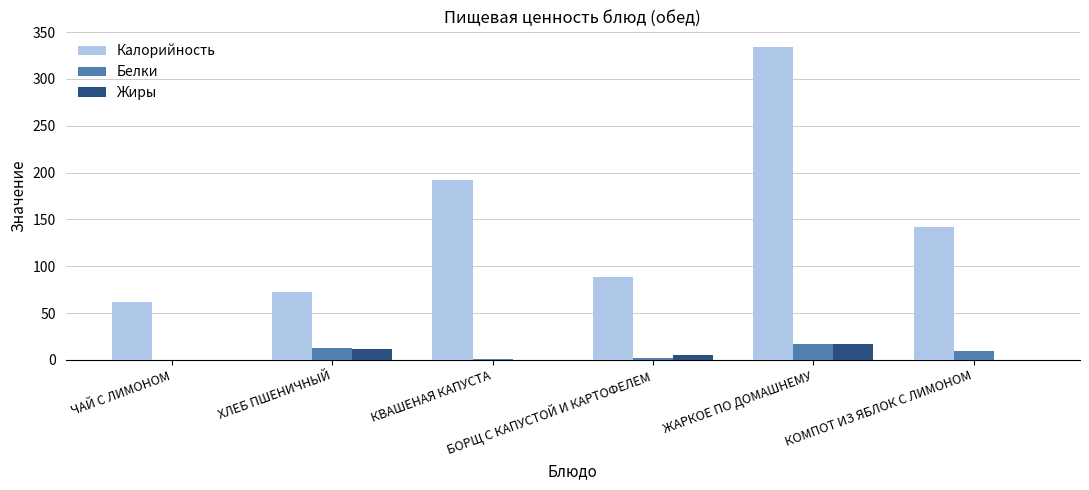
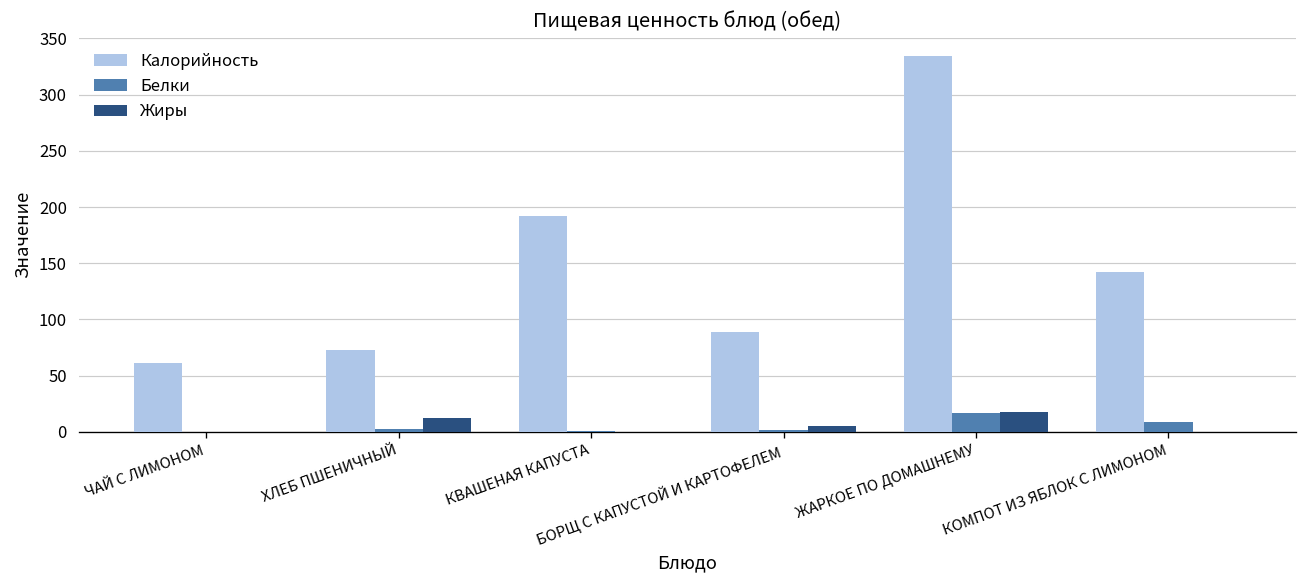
Белки, ХЛЕБ ПШЕНИЧНЫЙ: 10 -> 0
